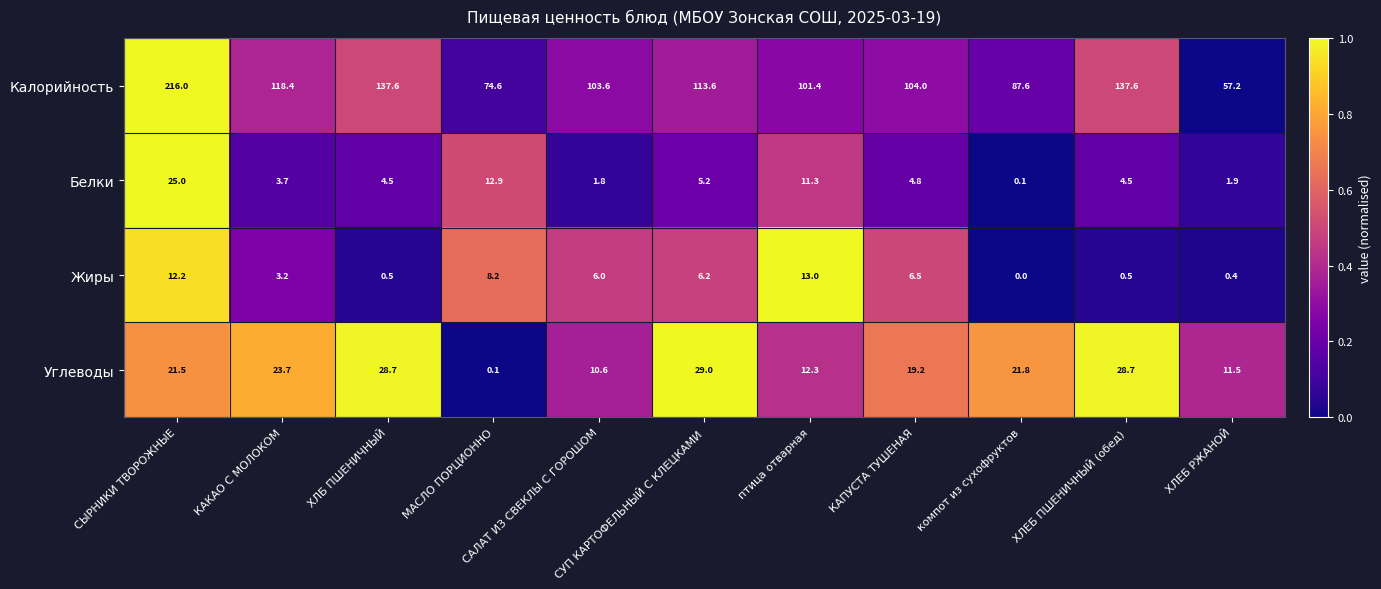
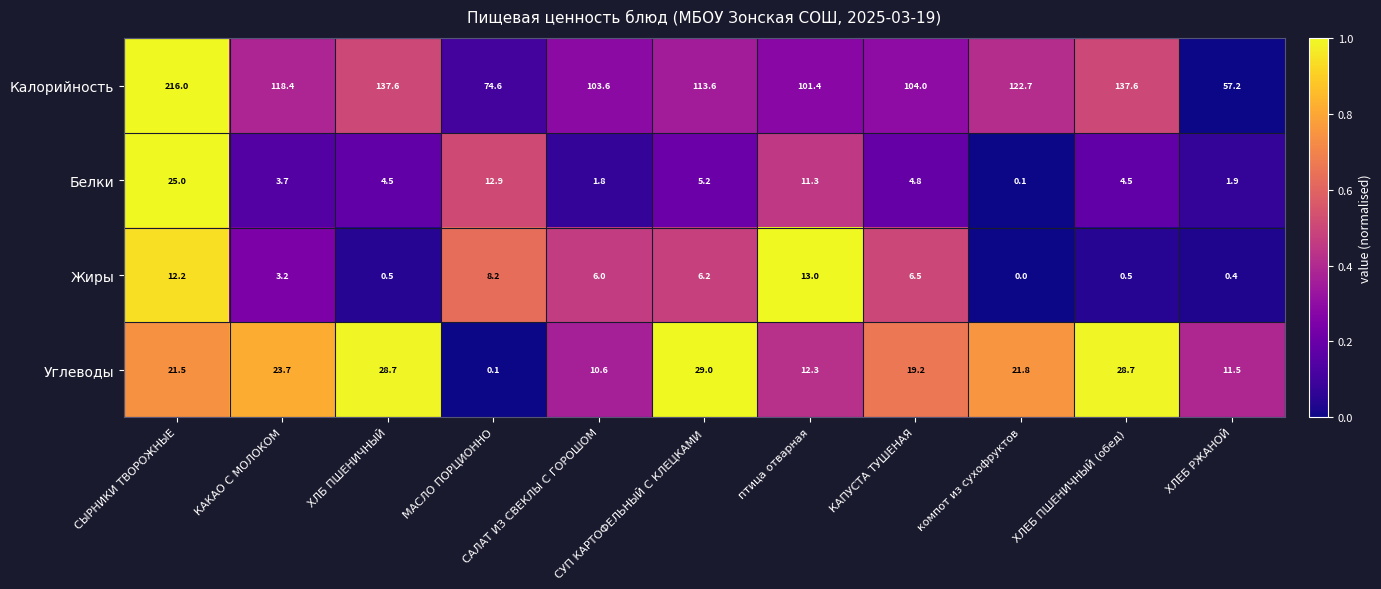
Калорийность, компот из сухофруктов: 87.6 -> 122.7
